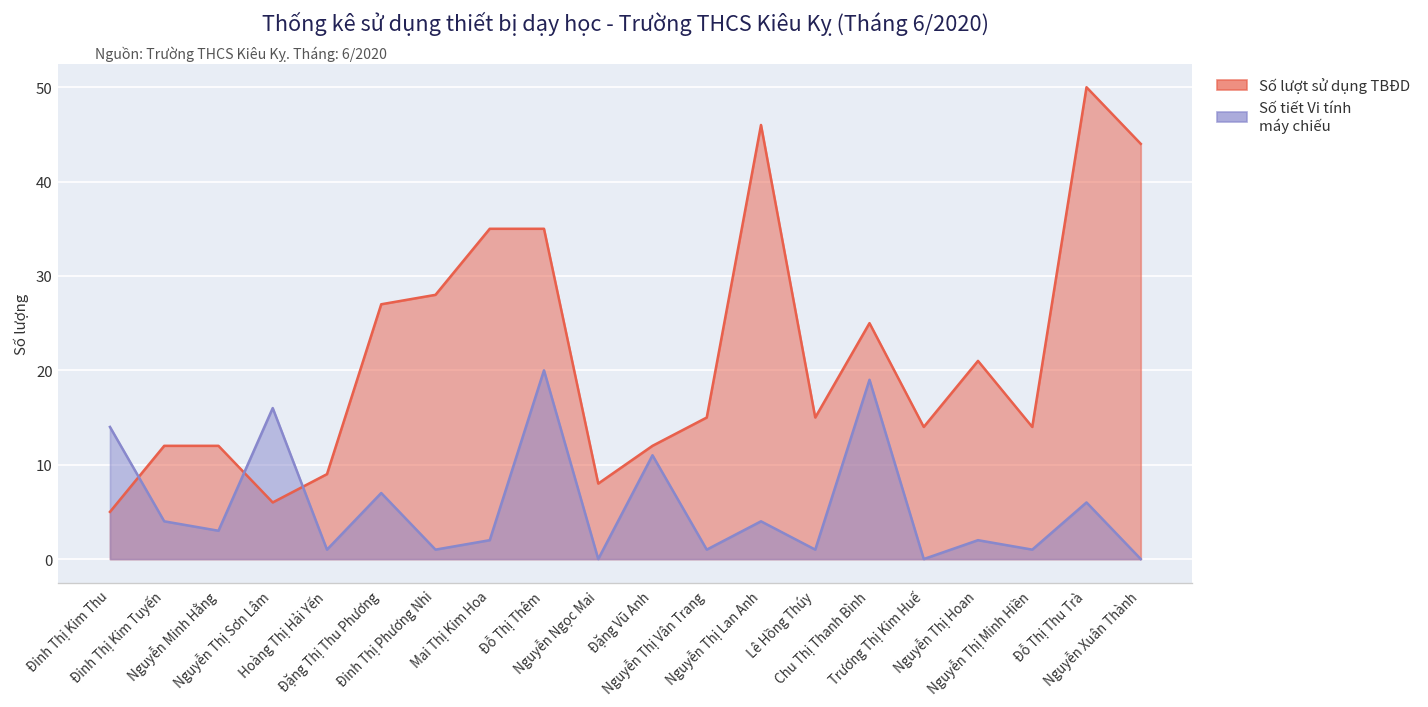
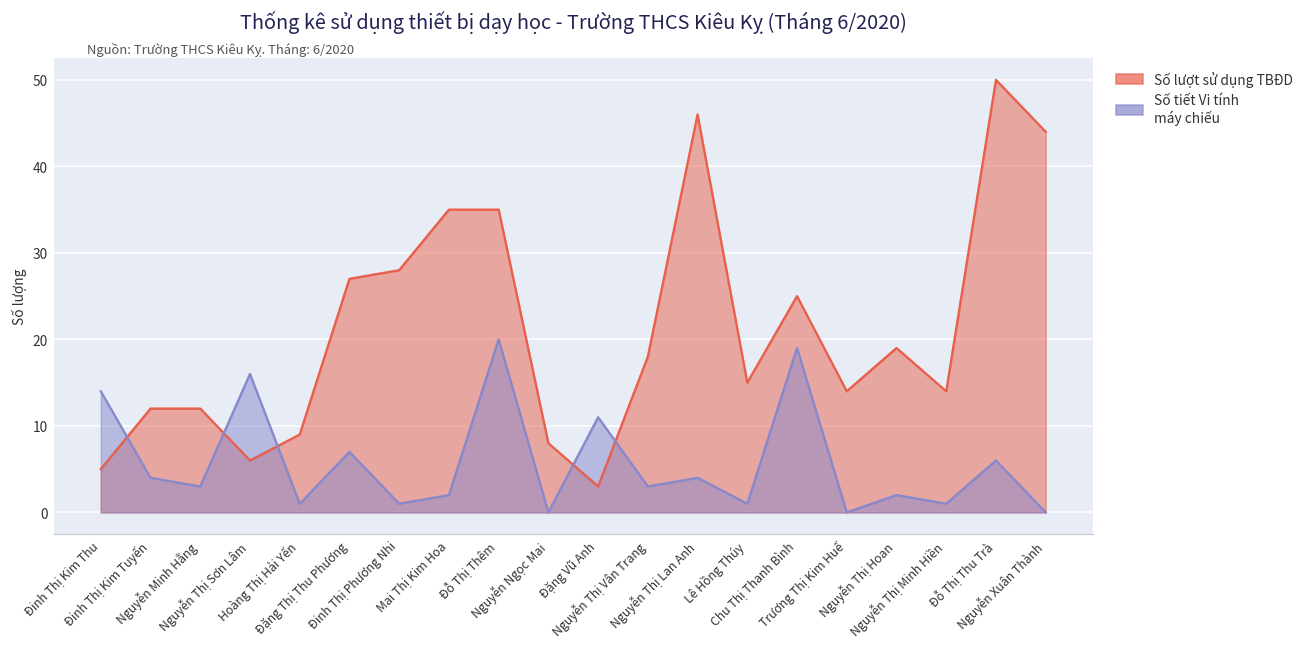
Số lượt sử dụng TBĐD, Đặng Vũ Anh: 12 -> 3
Số lượt sử dụng TBĐD, Nguyễn Thị Vân Trang: 15 -> 18
Số tiết Vi tính máy chiếu, Nguyễn Thị Vân Trang: 1 -> 3
Số lượt sử dụng TBĐD, Nguyễn Thị Hoan: 21 -> 19
